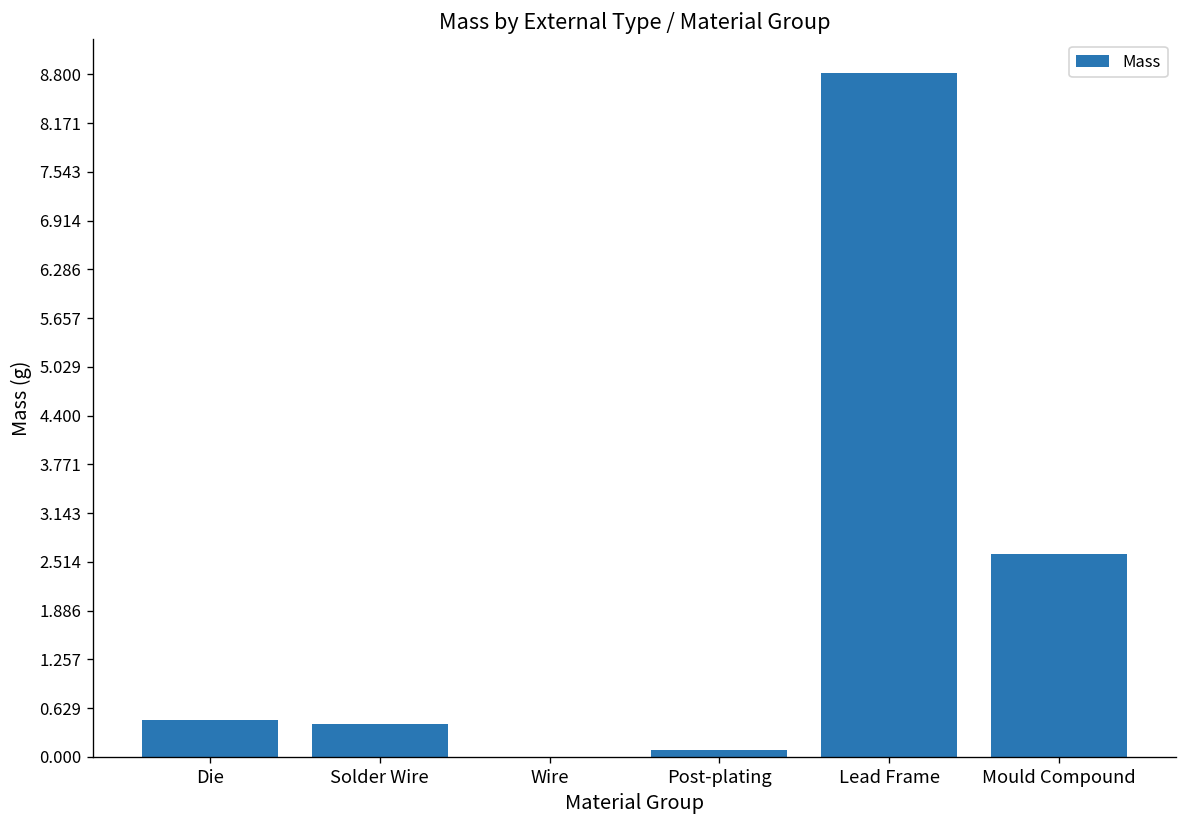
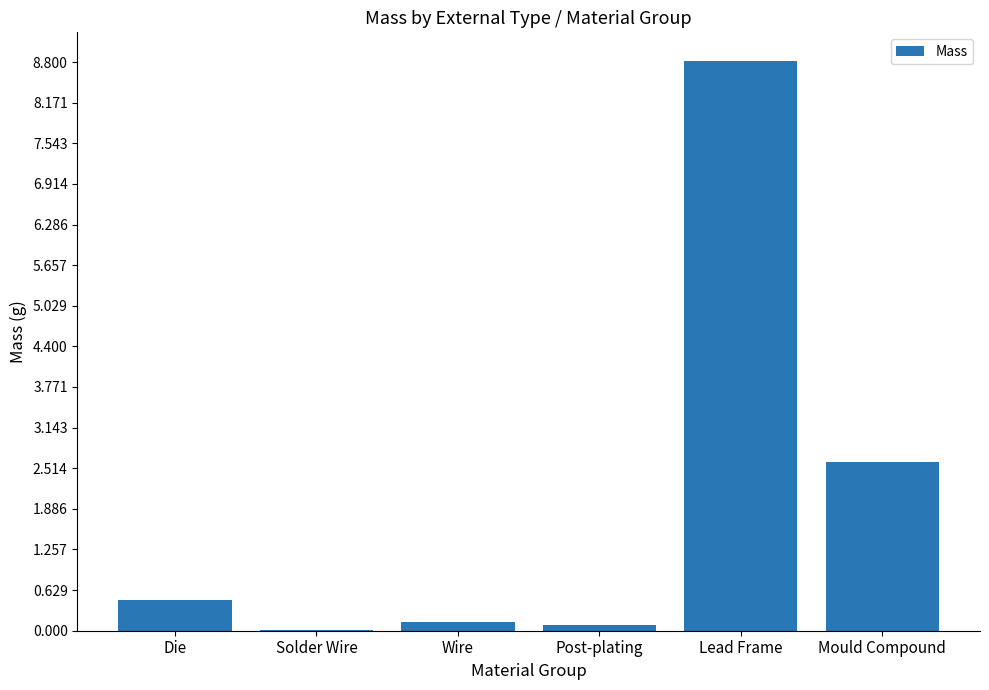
Solder Wire: 0.4 -> 0.0
Wire: 0.0 -> 0.1
